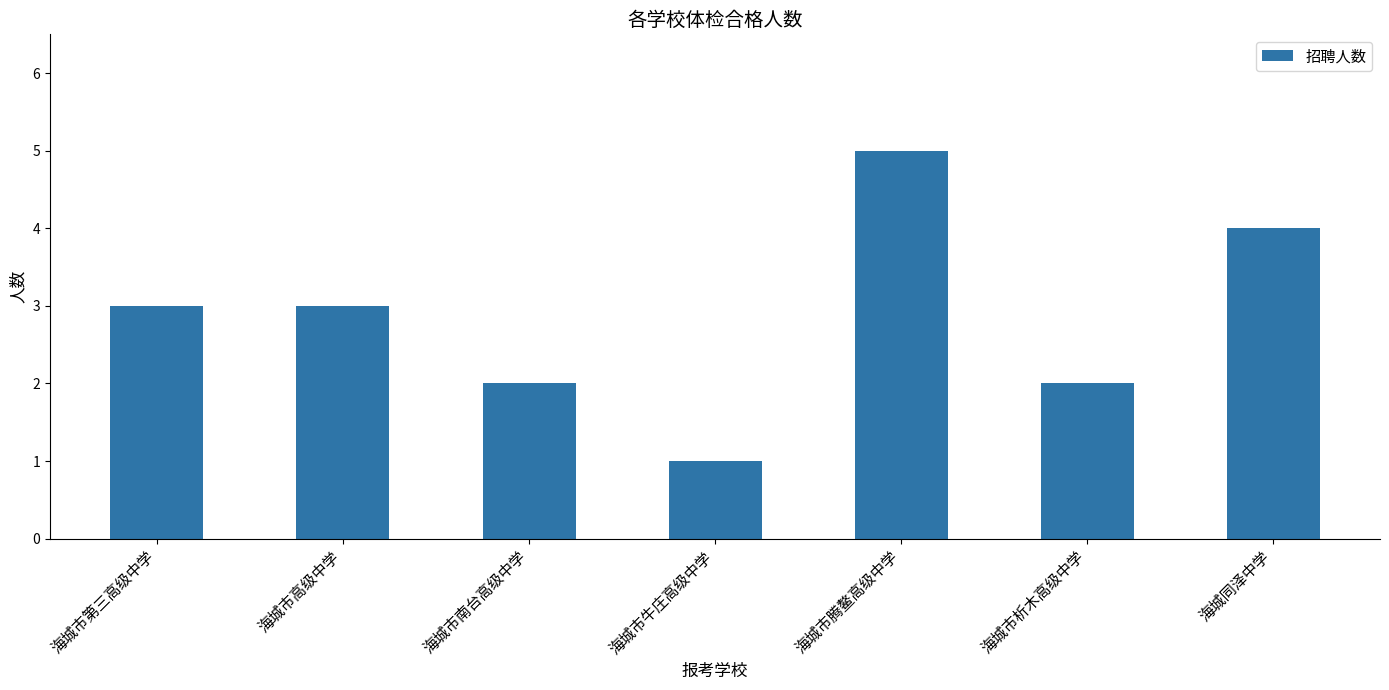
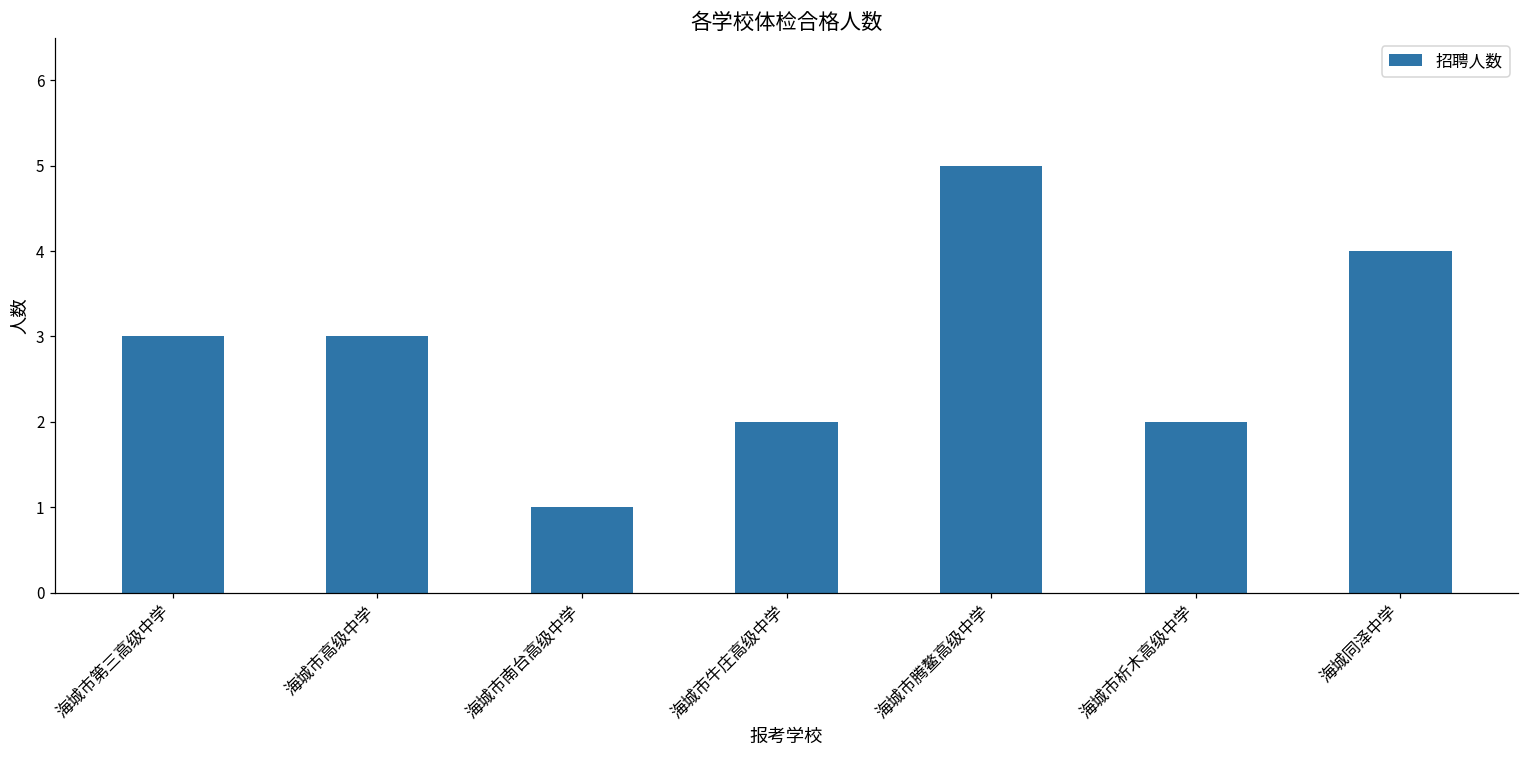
海城市南台高级中学: 2 -> 1
海城市牛庄高级中学: 1 -> 2
